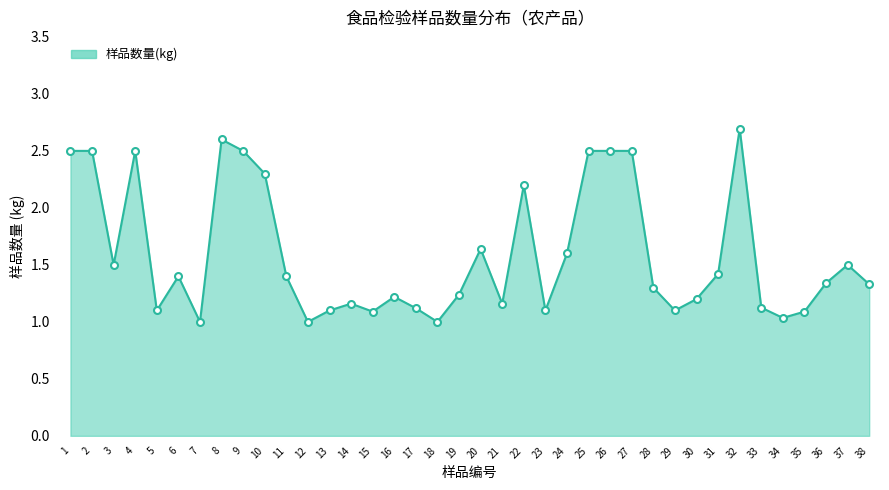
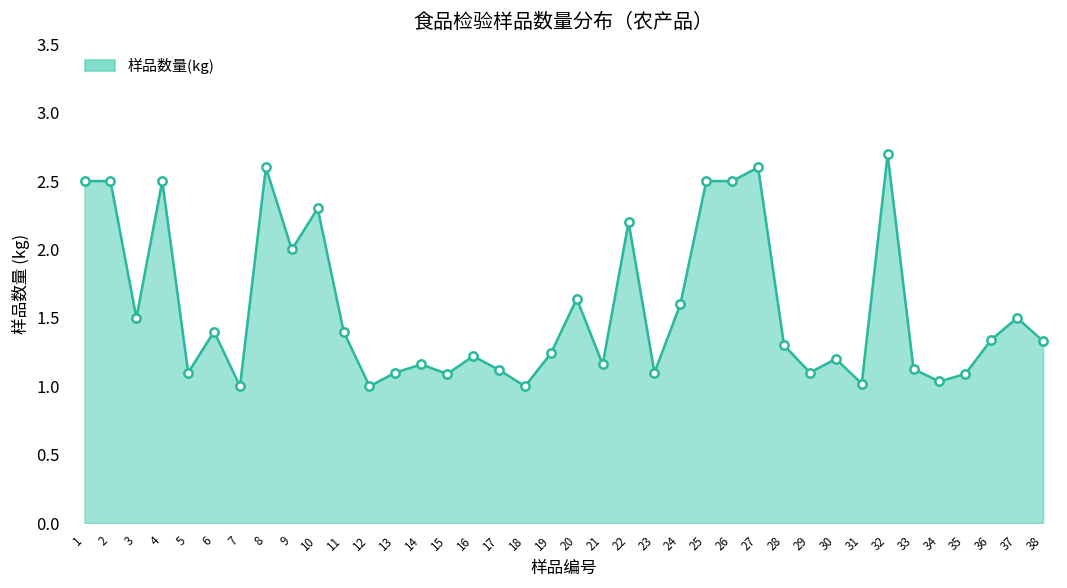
9: 2.5 -> 2.0
27: 2.5 -> 2.6
31: 1.42 -> 1.02
